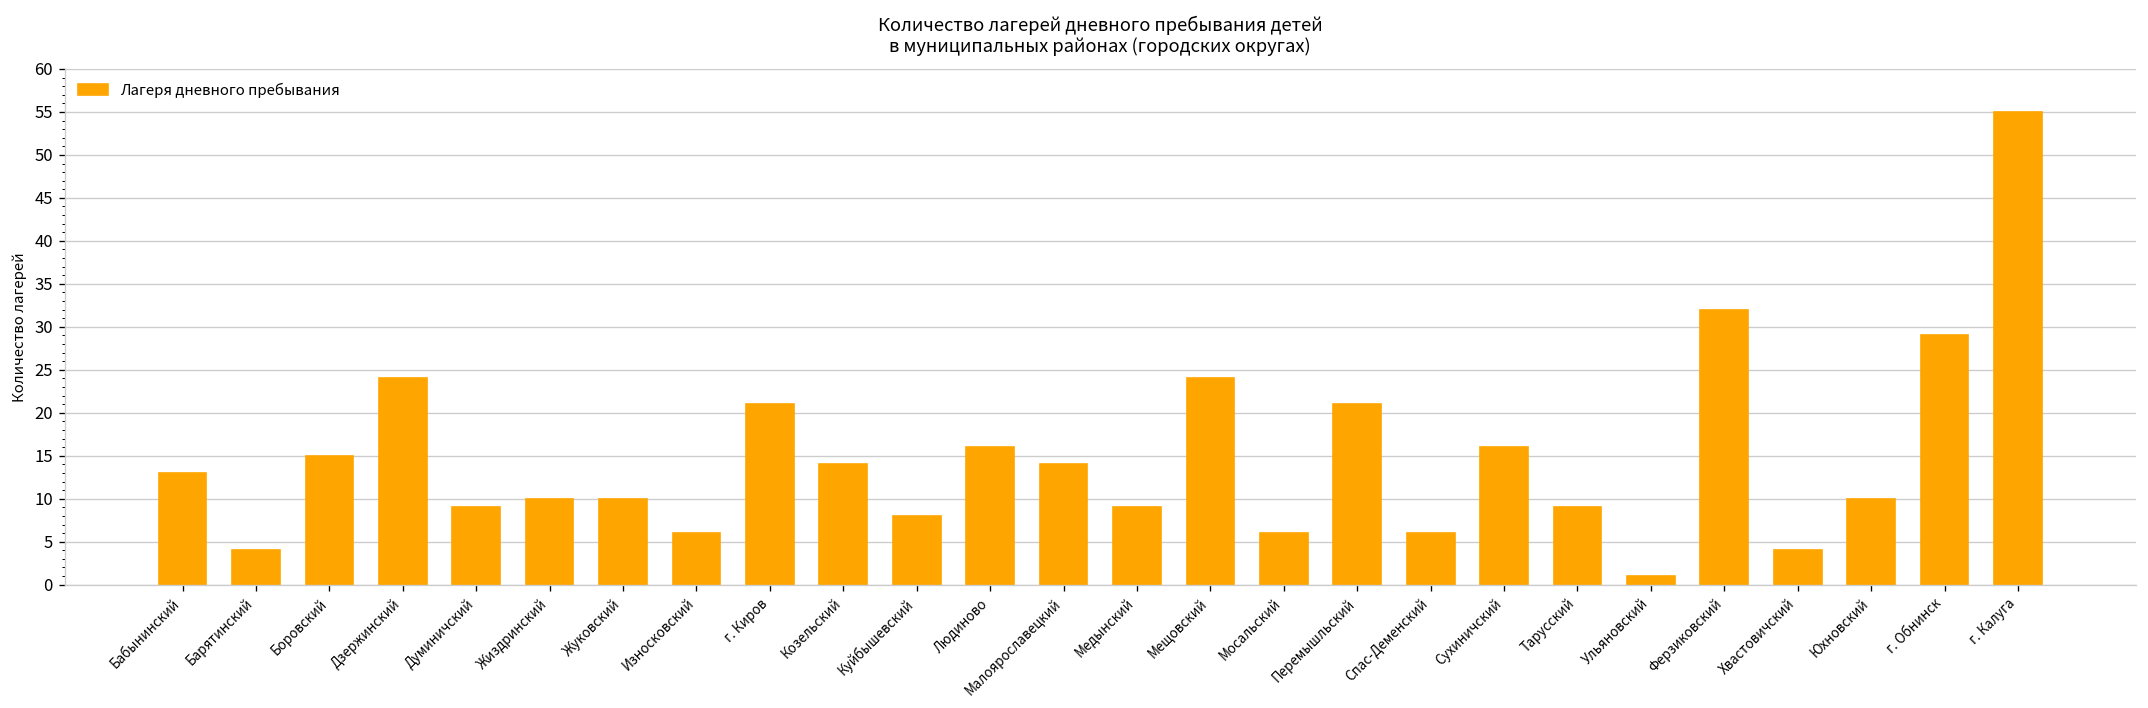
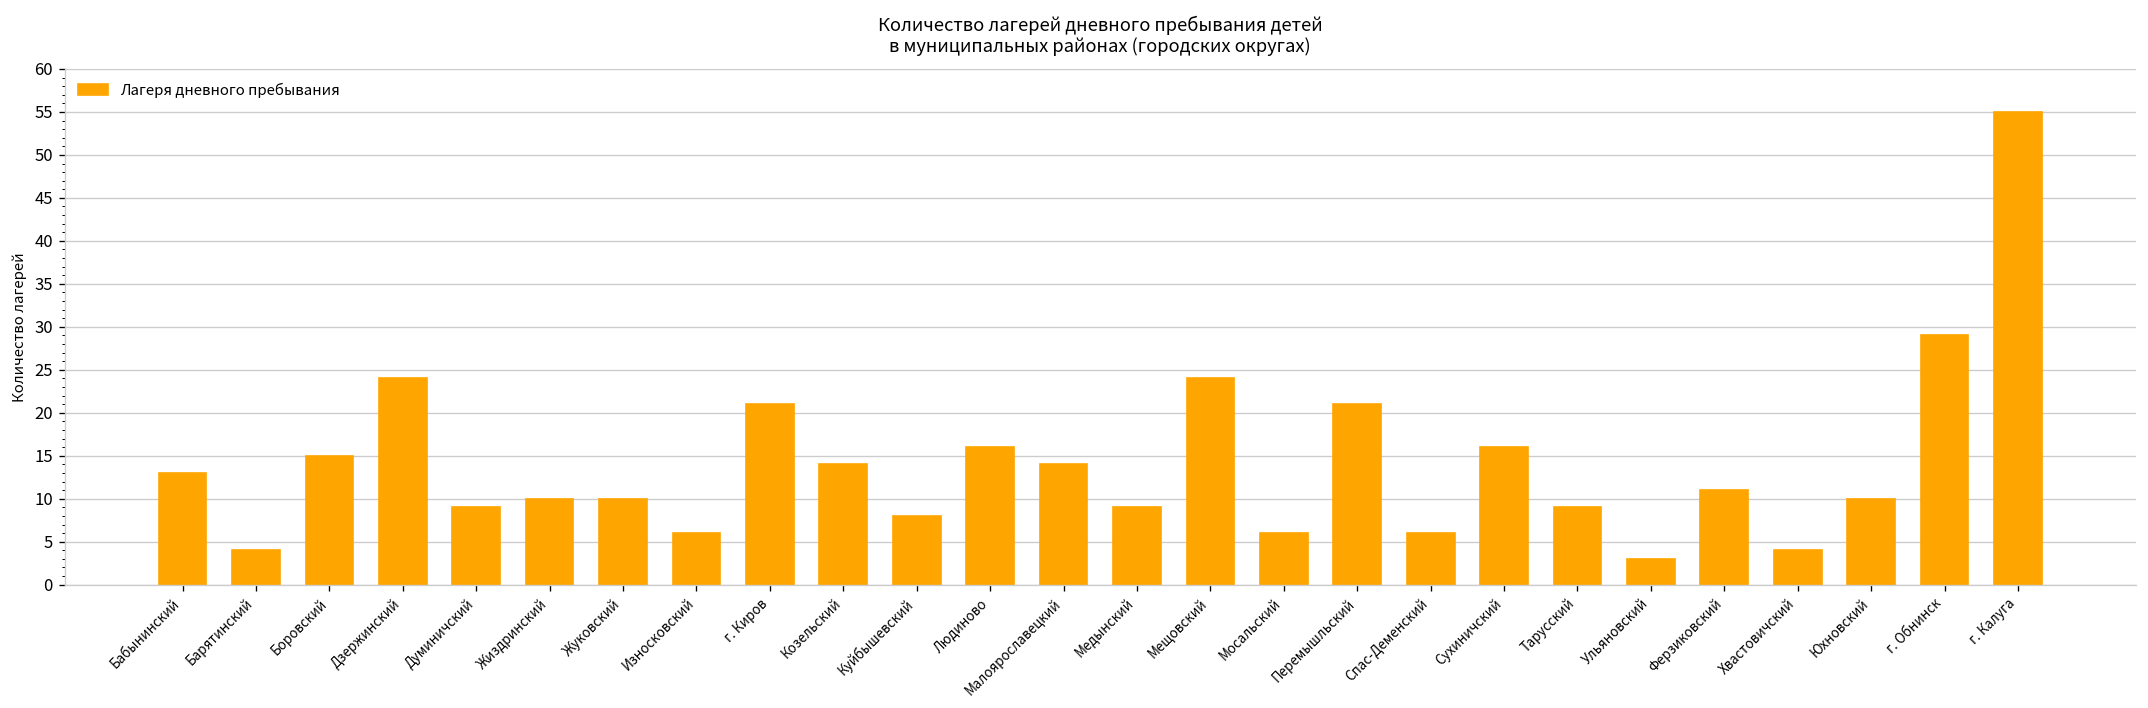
Ульяновский: 1 -> 3
Ферзиковский: 32 -> 11
